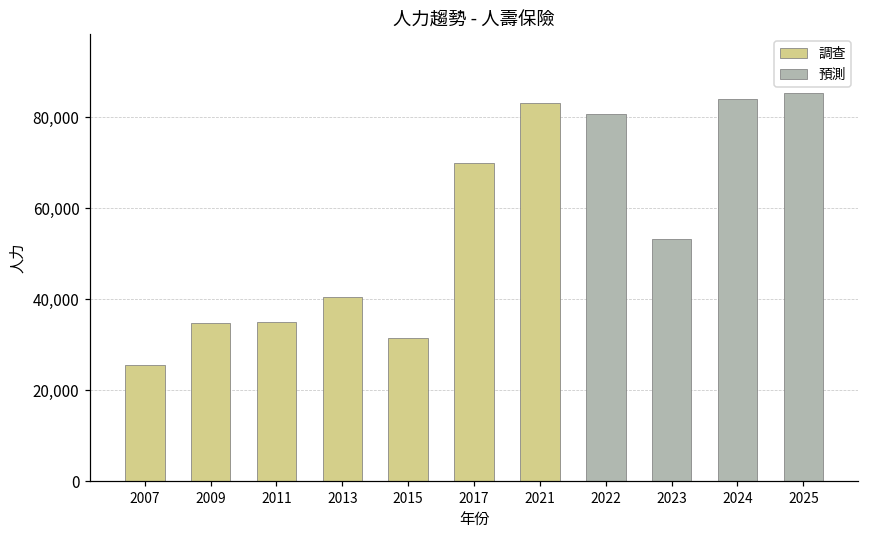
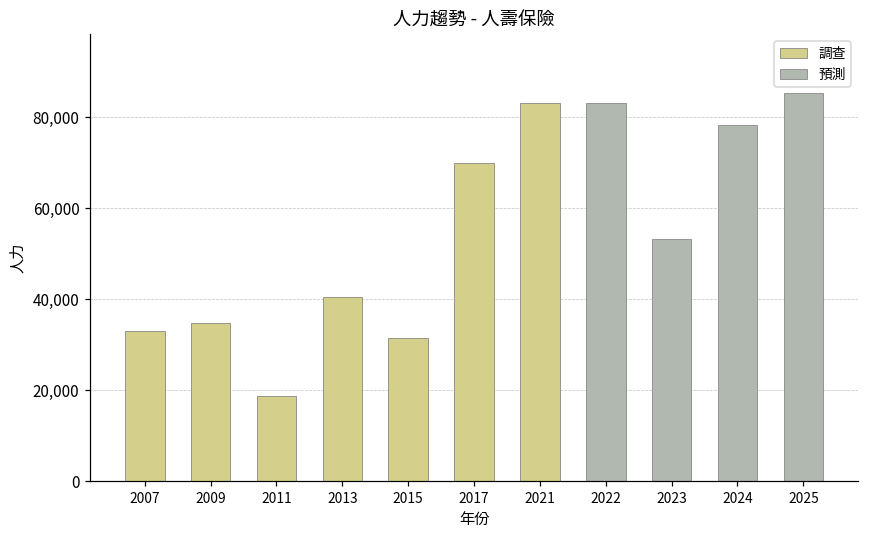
2007: 26,000 -> 33,000
2011: 35,000 -> 19,000
2022: 81,000 -> 83,000
2024: 84,000 -> 78,000
